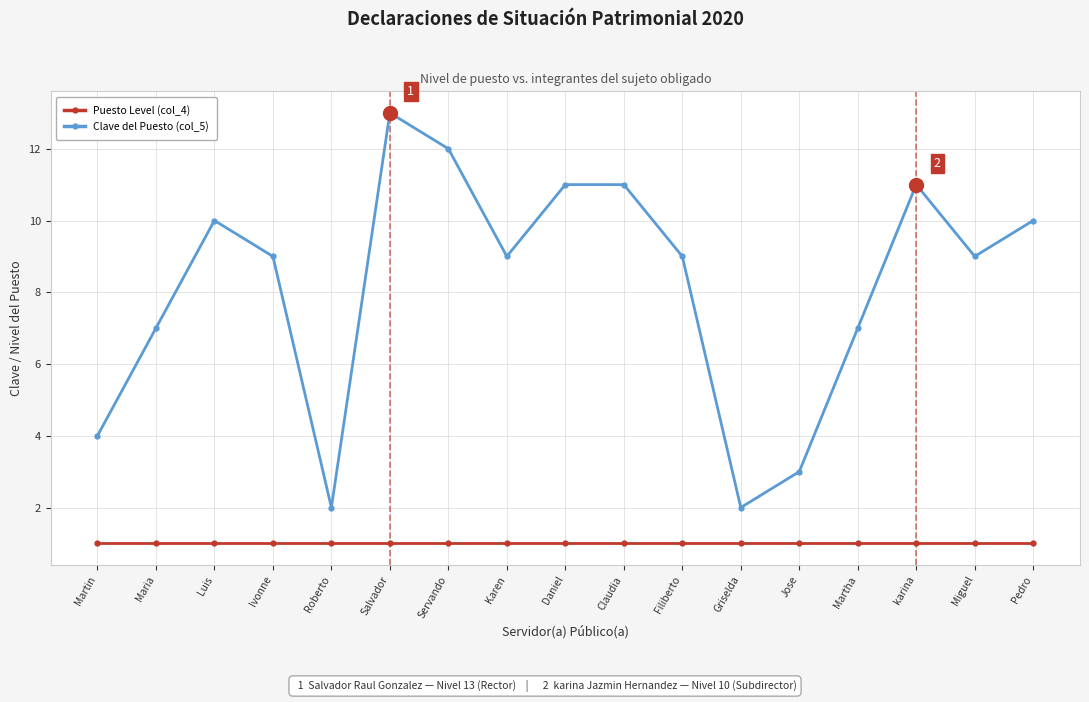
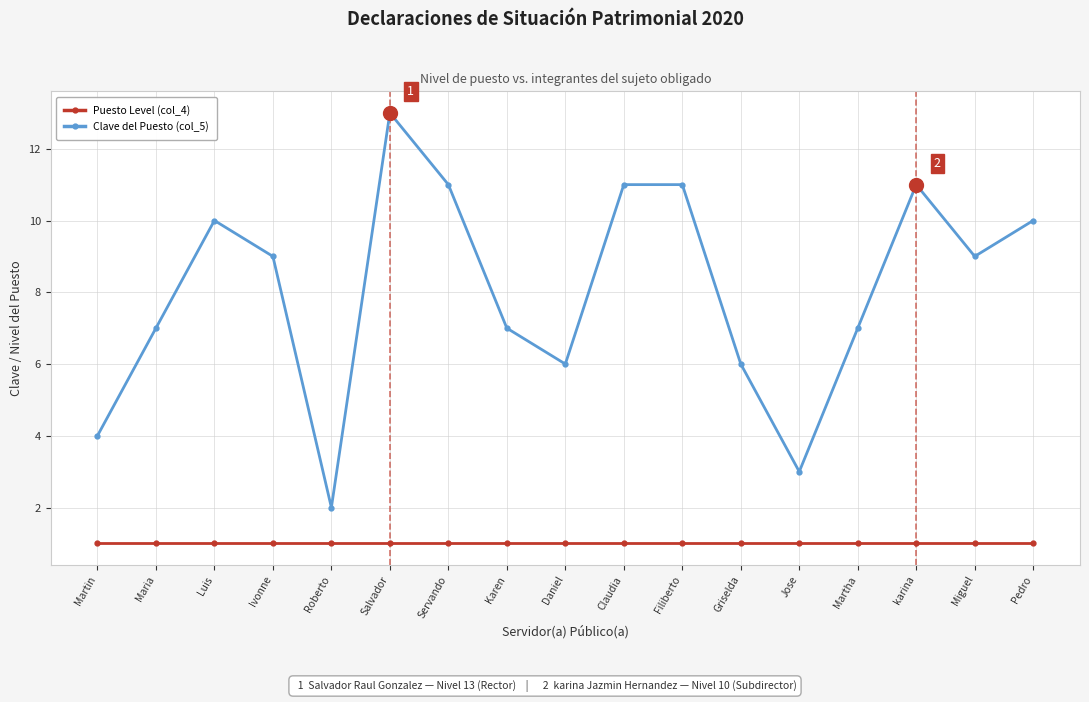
Clave del Puesto (col_5), Servando: 12 -> 11
Clave del Puesto (col_5), Karen: 9 -> 7
Clave del Puesto (col_5), Daniel: 11 -> 6
Clave del Puesto (col_5), Filiberto: 9 -> 11
Clave del Puesto (col_5), Griselda: 2 -> 6
